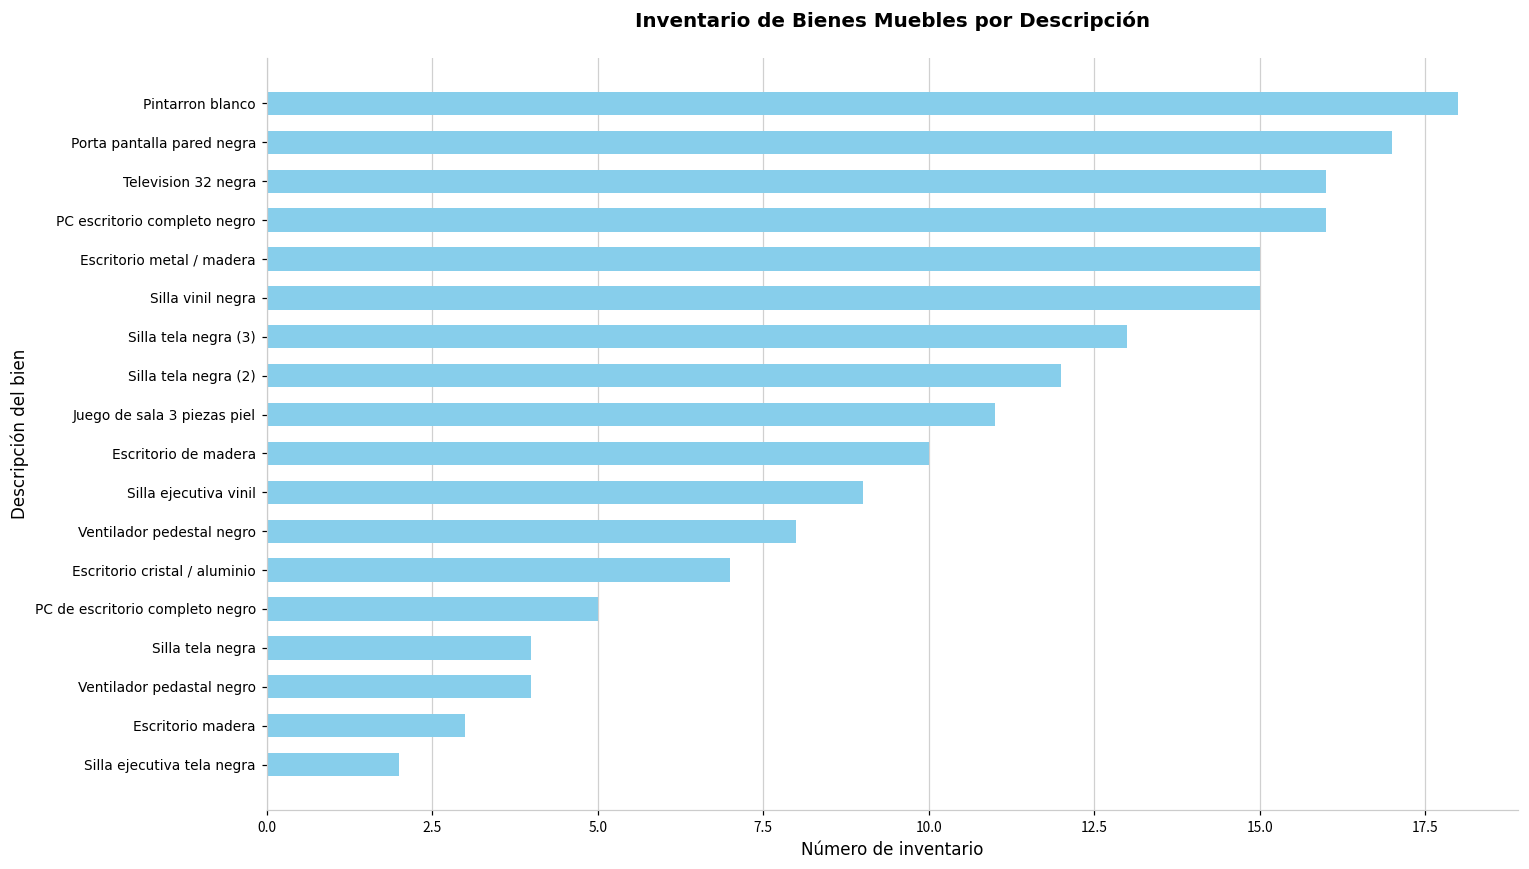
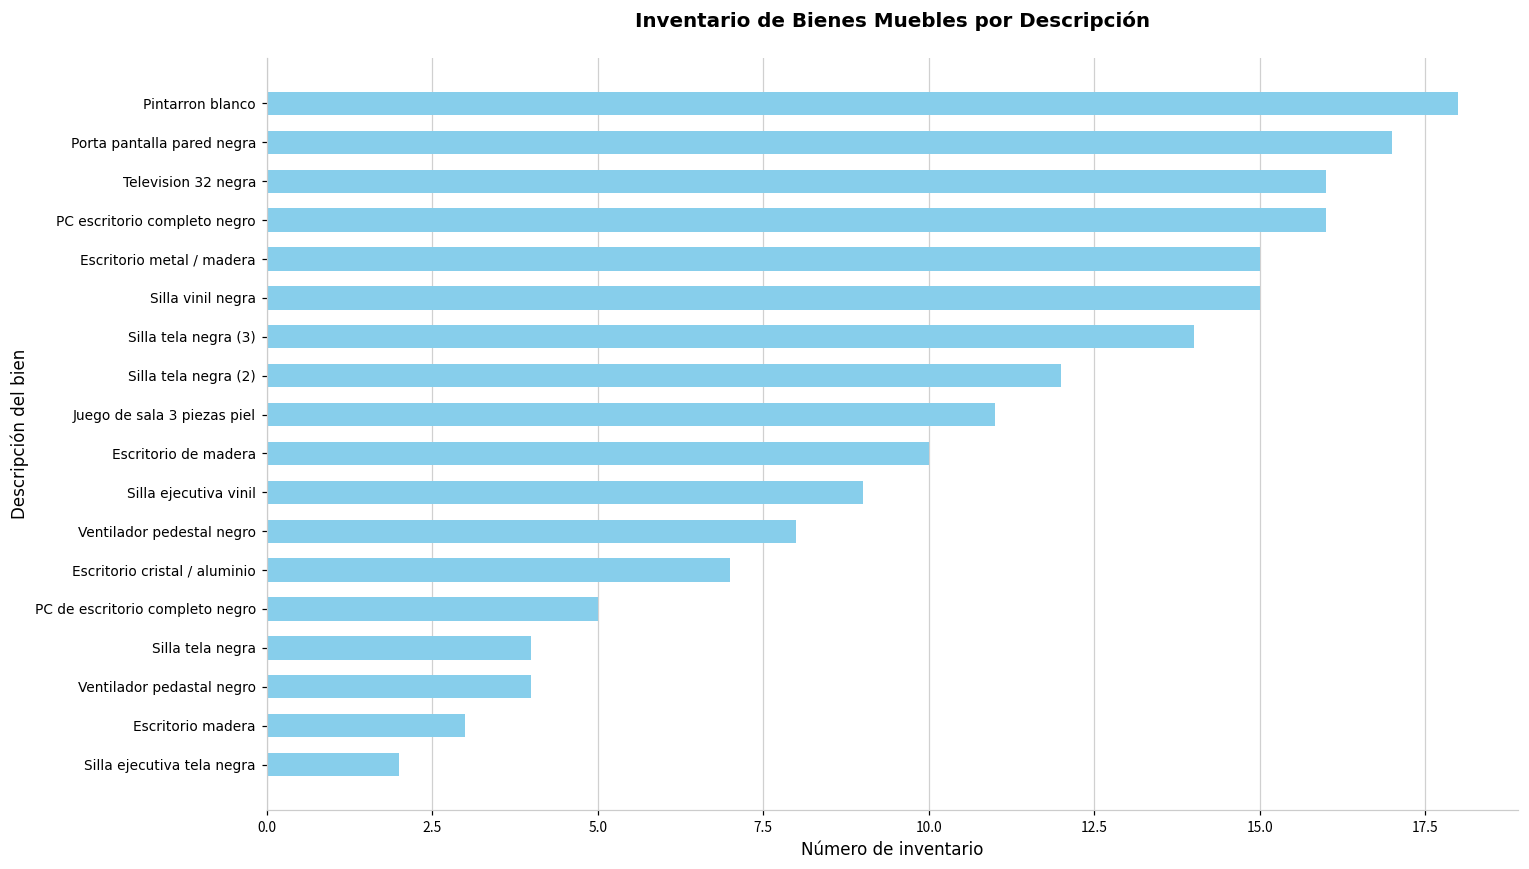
Silla tela negra (3): 13 -> 14
